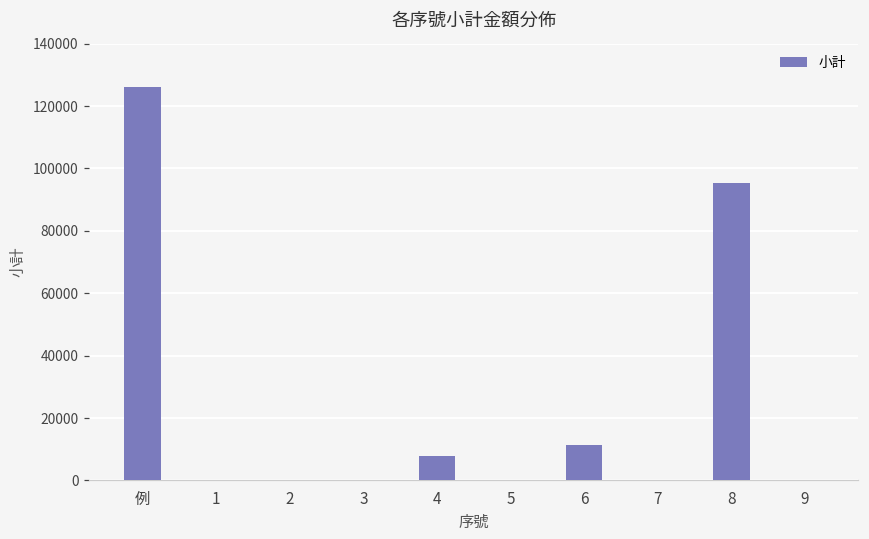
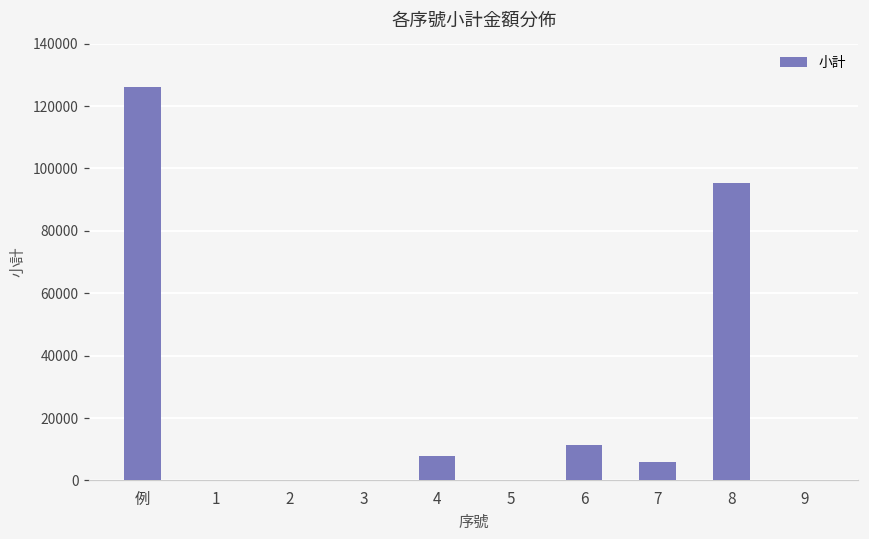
7: 0 -> 6000
